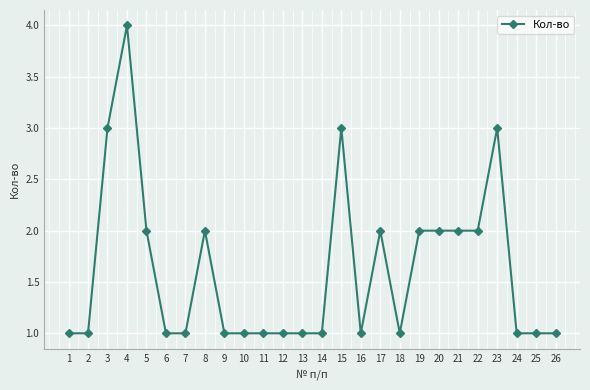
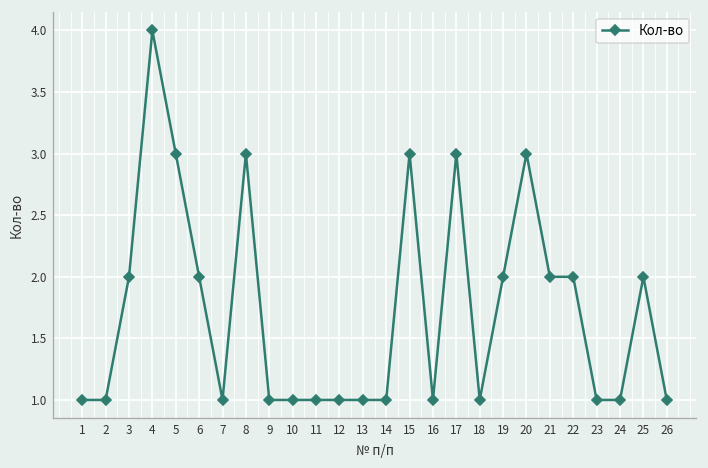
3: 3 -> 2
5: 2 -> 3
6: 1 -> 2
8: 2 -> 3
17: 2 -> 3
20: 2 -> 3
23: 3 -> 1
25: 1 -> 2
